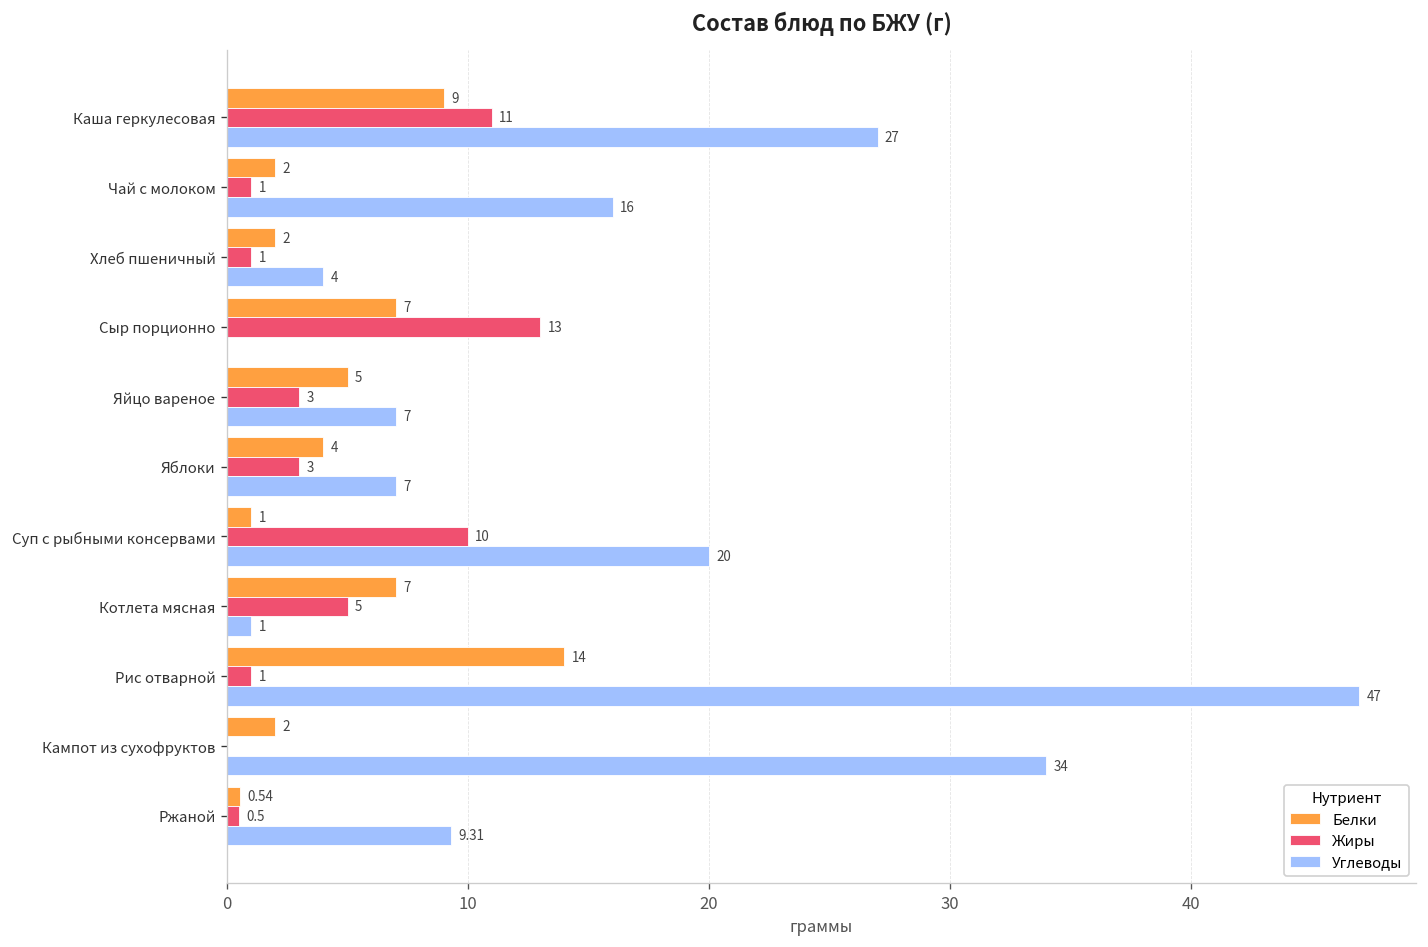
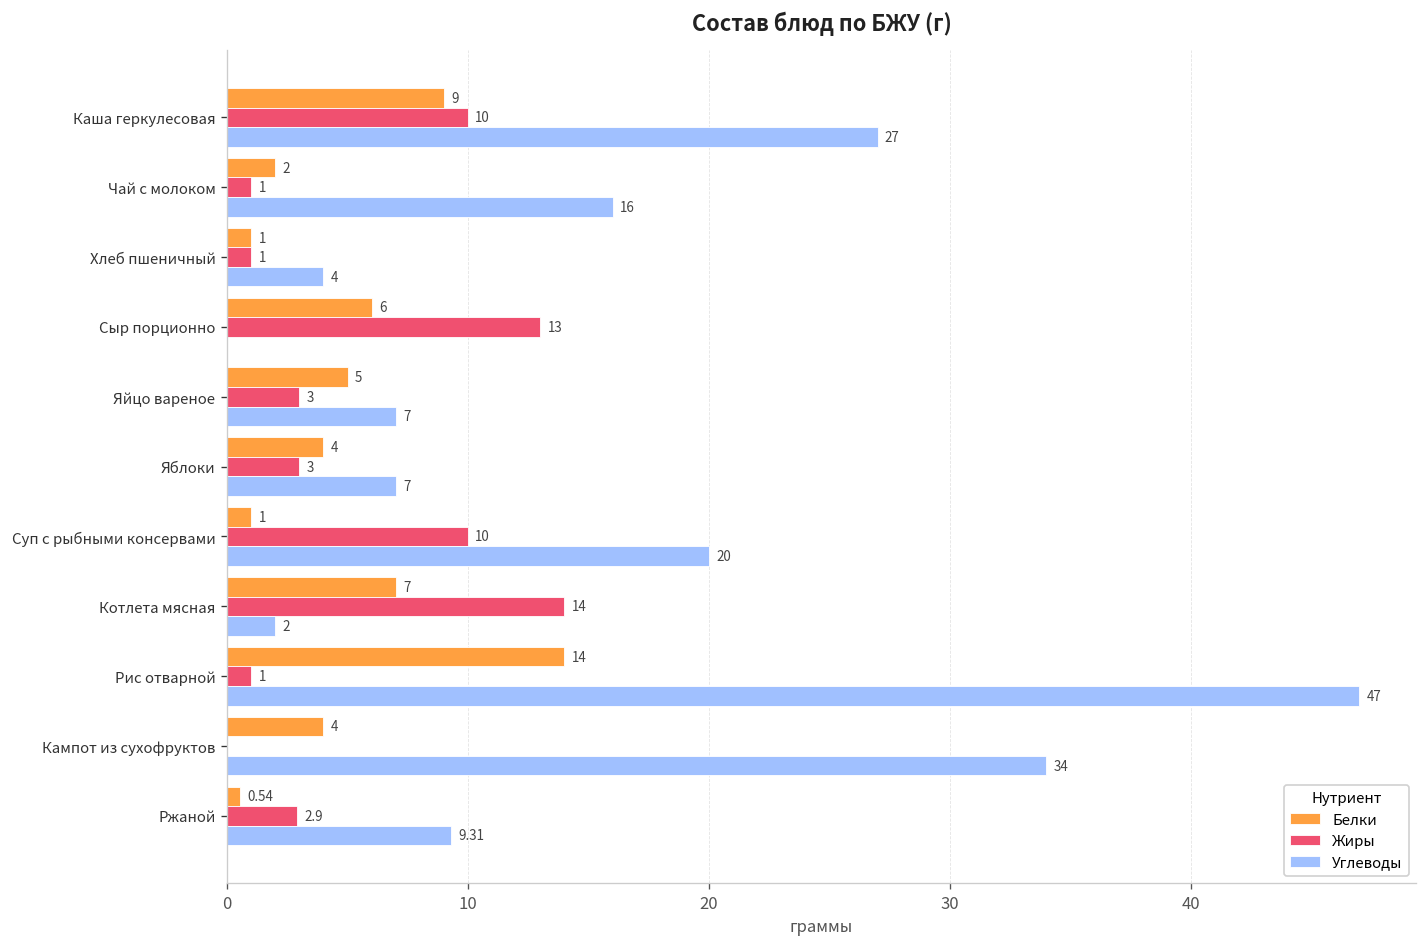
Жиры, Каша геркулесовая: 11 -> 10
Белки, Хлеб пшеничный: 2 -> 1
Белки, Сыр порционно: 7 -> 6
Жиры, Котлета мясная: 5 -> 14
Углеводы, Котлета мясная: 1 -> 2
Белки, Кампот из сухофруктов: 2 -> 4
Жиры, Ржаной: 0.5 -> 2.9
